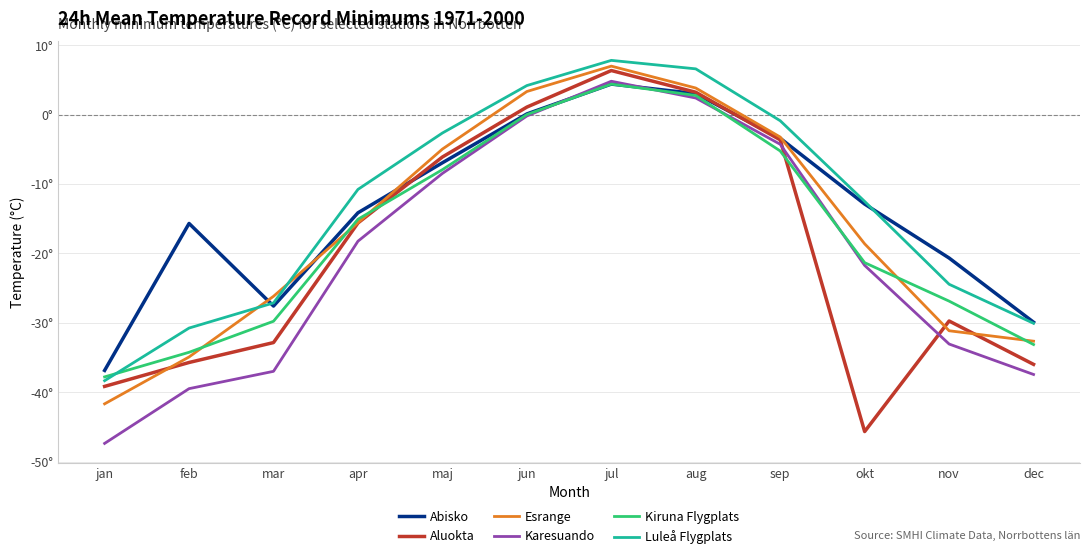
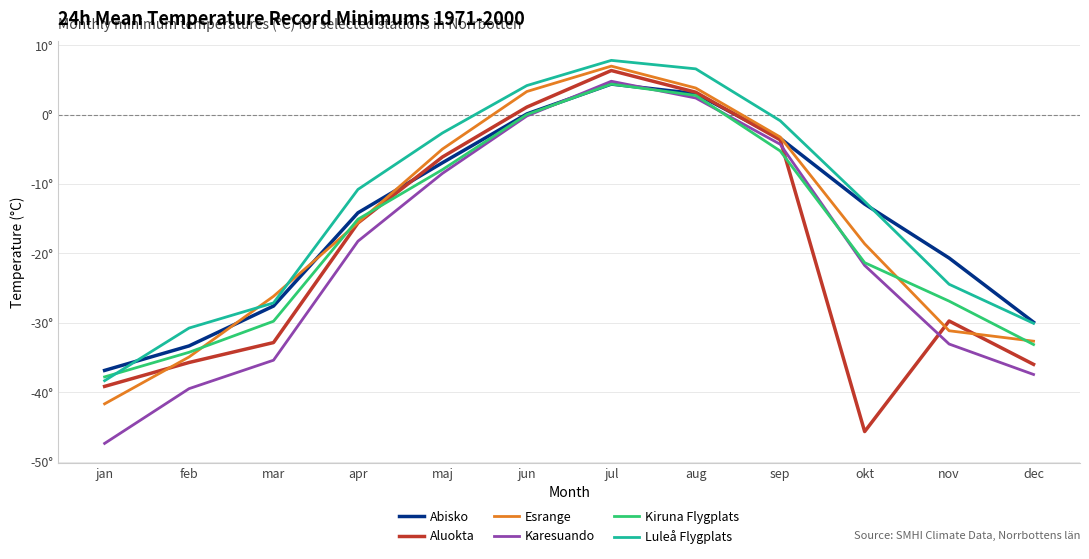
Abisko, feb: -16° -> -33°
Karesuando, mar: -37° -> -35°
